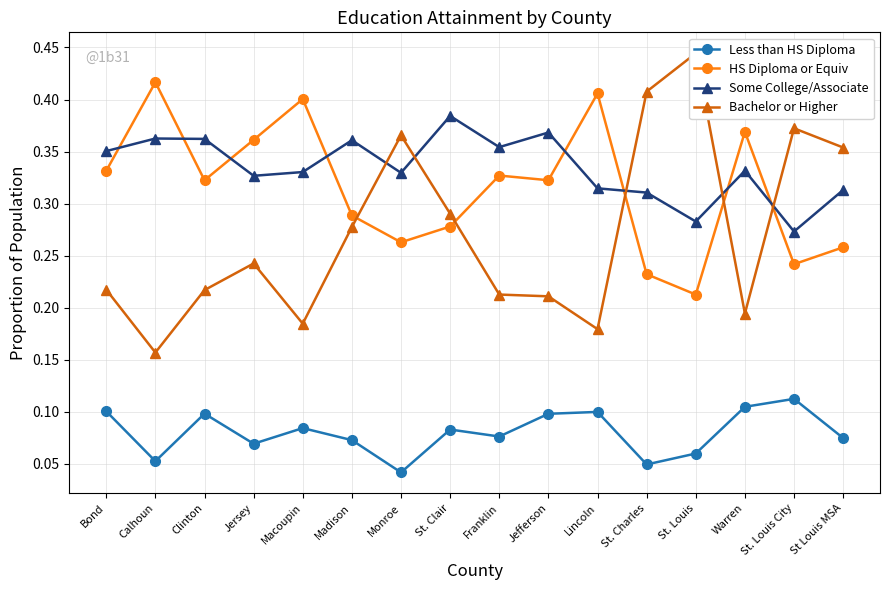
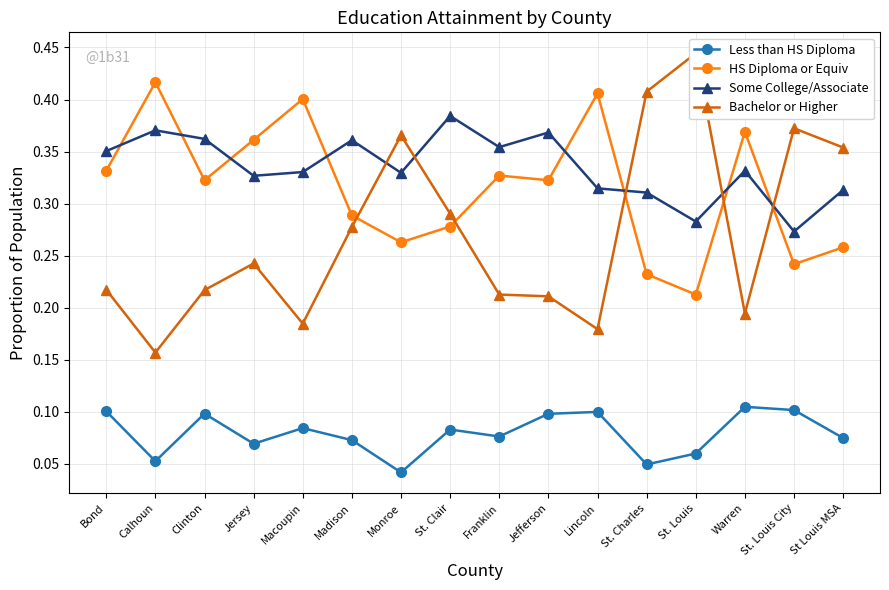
Some College/Associate, Calhoun: 0.363 -> 0.370
Less than HS Diploma, St. Louis City: 0.113 -> 0.102
